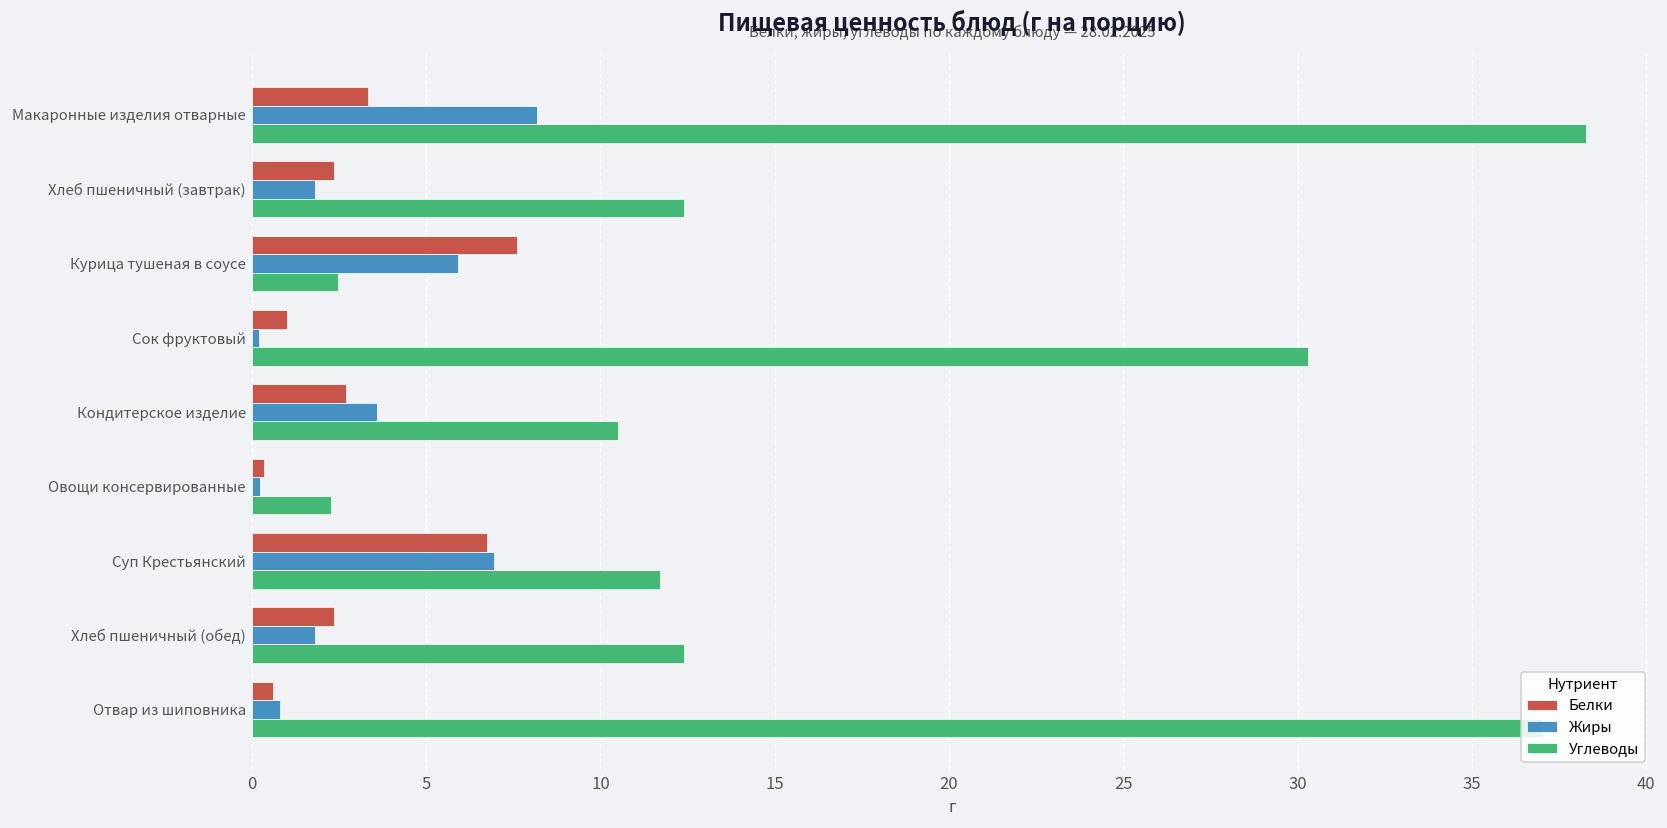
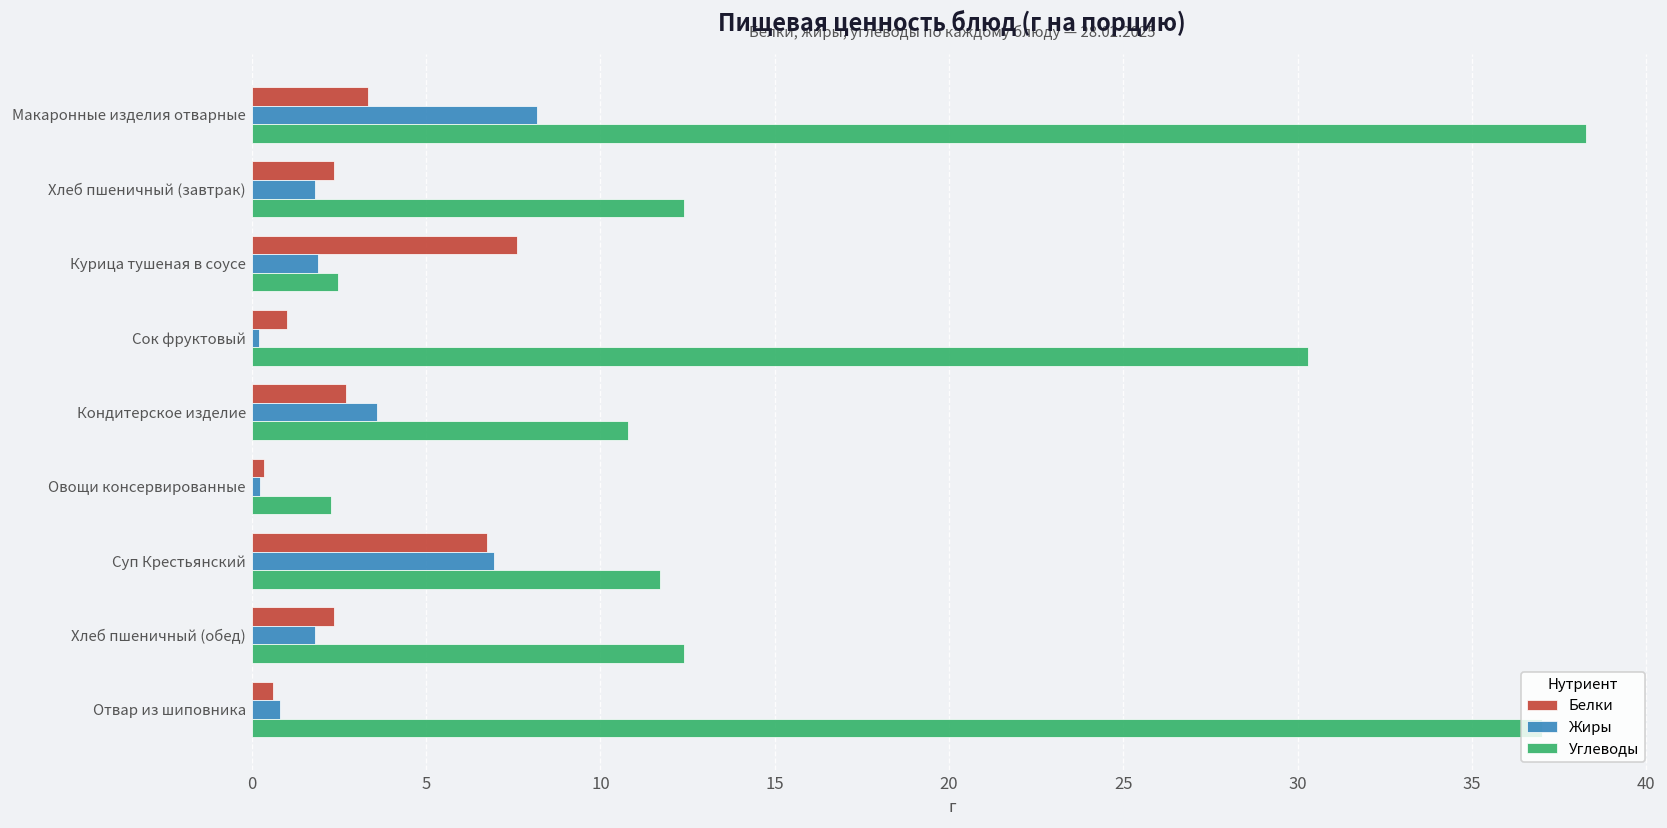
Жиры, Курица тушеная в соусе: 5.9 -> 1.9
Углеводы, Кондитерское изделие: 10.5 -> 10.8
